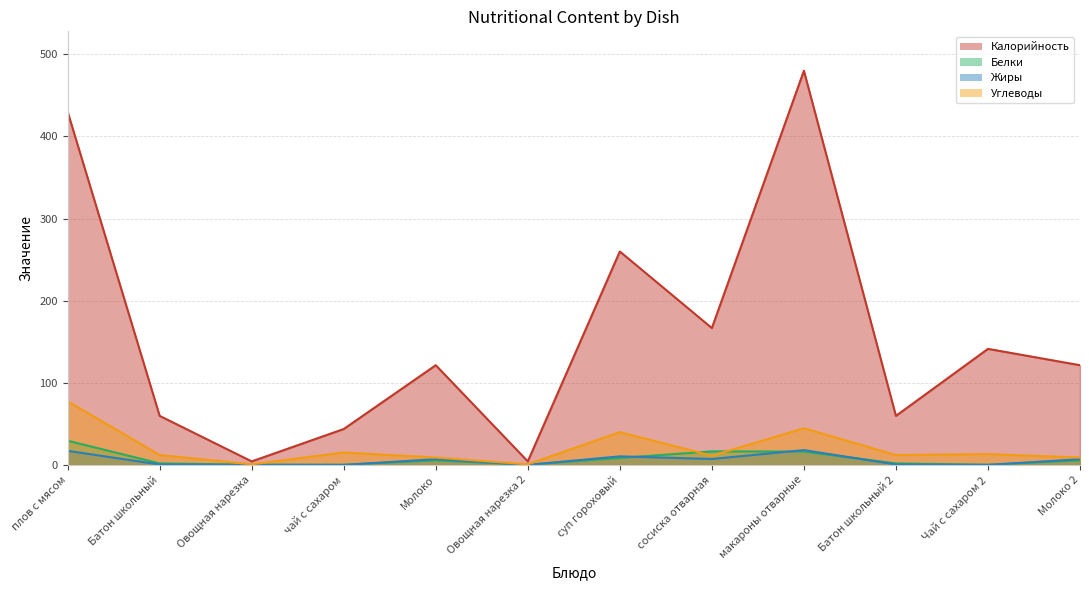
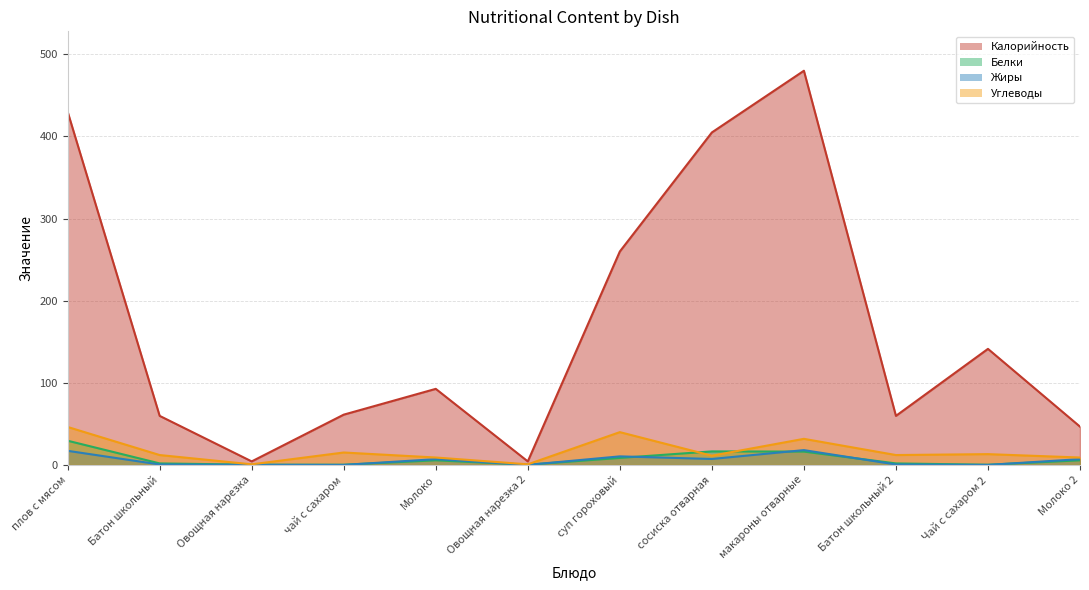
Углеводы, плов с мясом: 80 -> 50
Калорийность, чай с сахаром: 40 -> 60
Калорийность, Молоко: 120 -> 90
Калорийность, сосиска отварная: 170 -> 400
Углеводы, макароны отварные: 40 -> 30
Калорийность, Молоко 2: 120 -> 50
